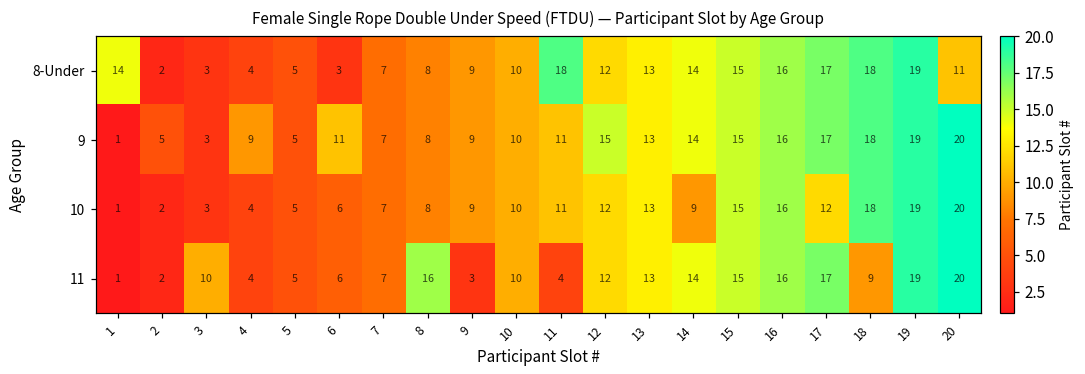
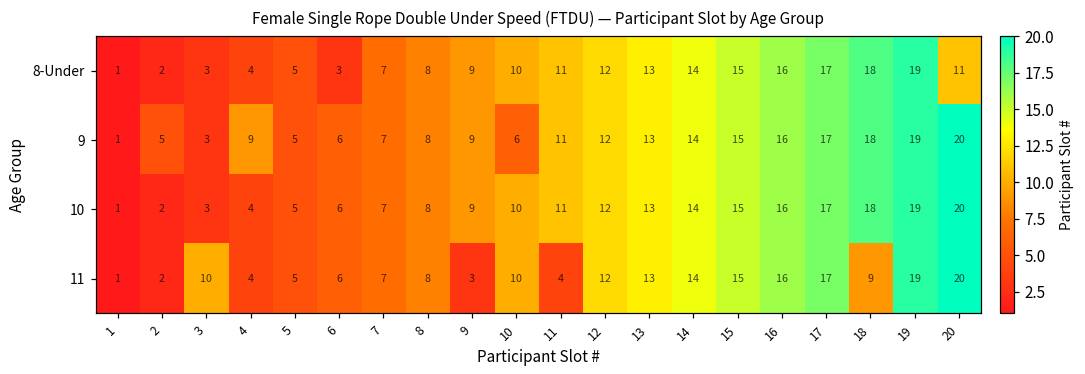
8-Under, 1: 14 -> 1
8-Under, 11: 18 -> 11
9, 6: 11 -> 6
9, 10: 10 -> 6
9, 12: 15 -> 12
10, 14: 9 -> 14
10, 17: 12 -> 17
11, 8: 16 -> 8
